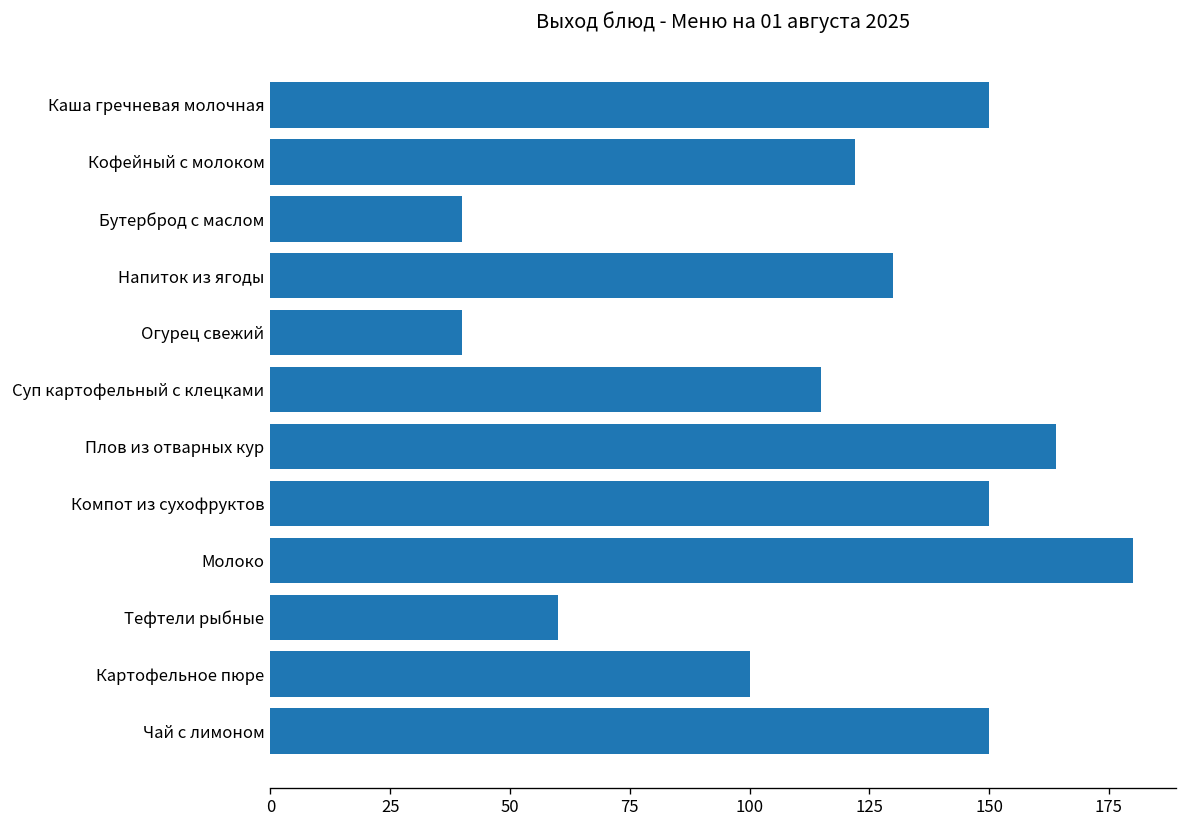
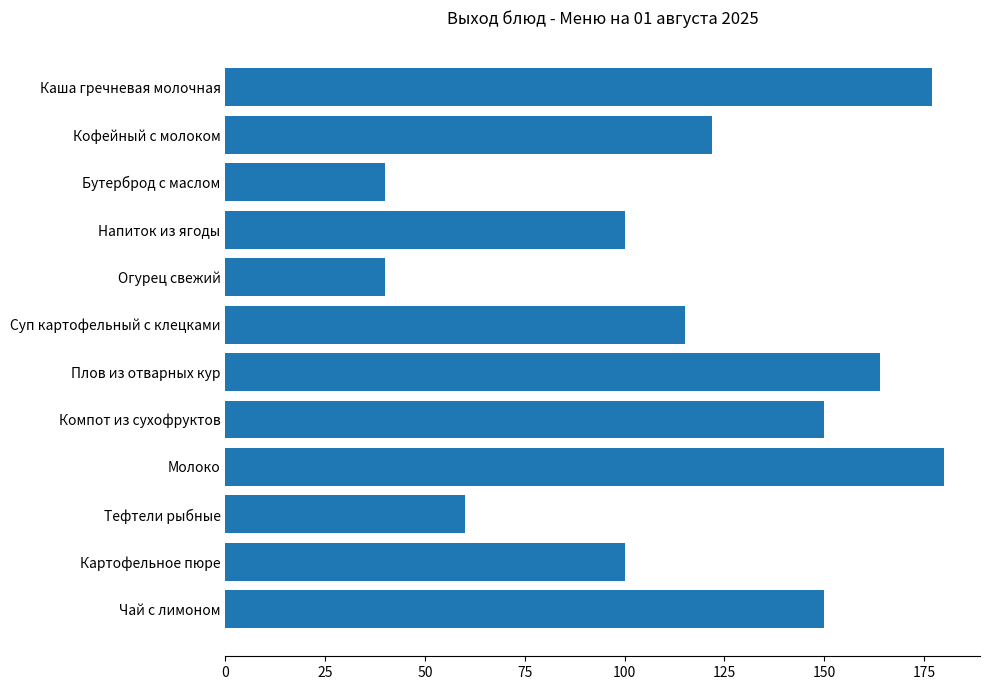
Каша гречневая молочная: 150 -> 177
Напиток из ягоды: 130 -> 100
